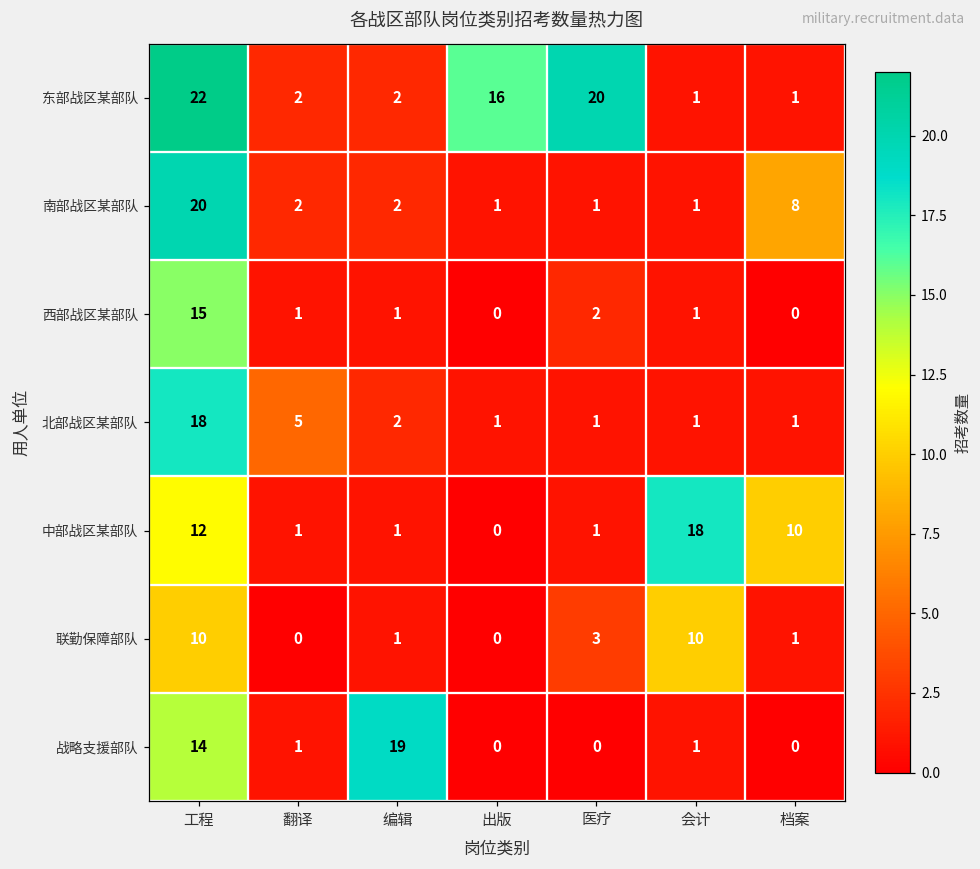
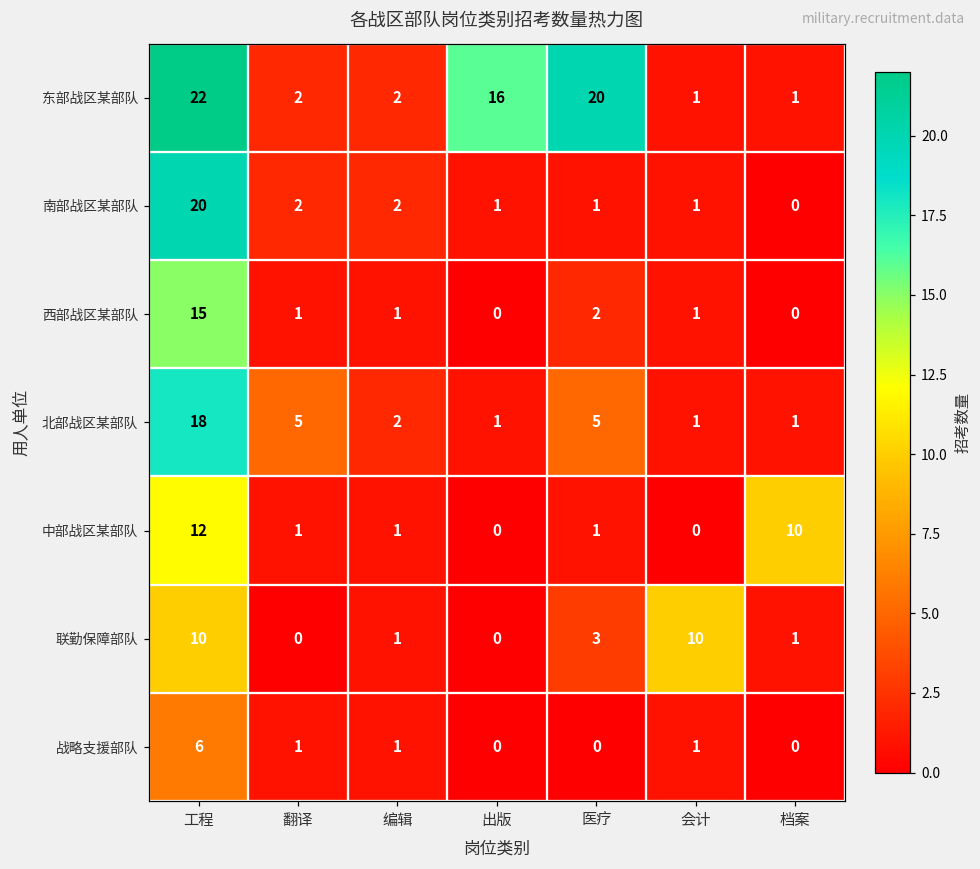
南部战区某部队, 档案: 8 -> 0
北部战区某部队, 医疗: 1 -> 5
中部战区某部队, 会计: 18 -> 0
战略支援部队, 工程: 14 -> 6
战略支援部队, 编辑: 19 -> 1
